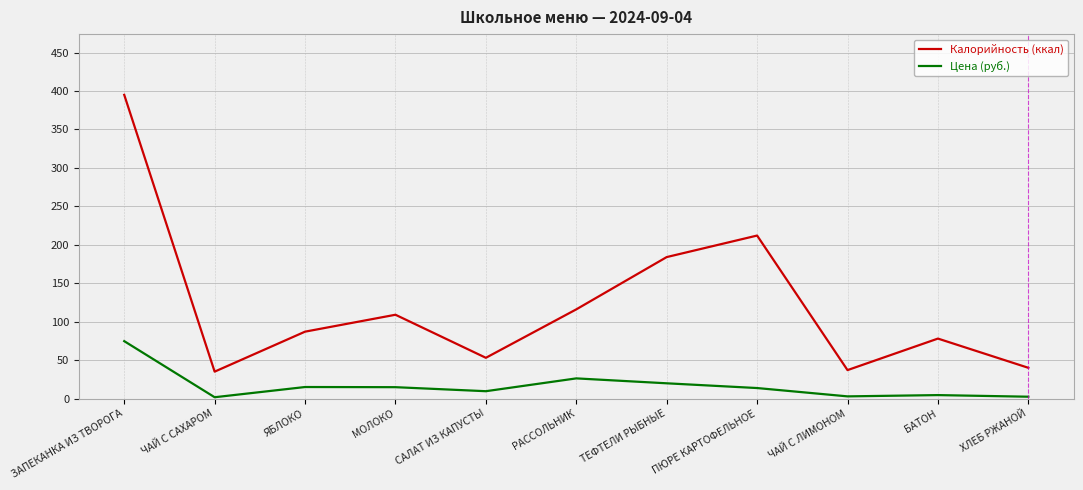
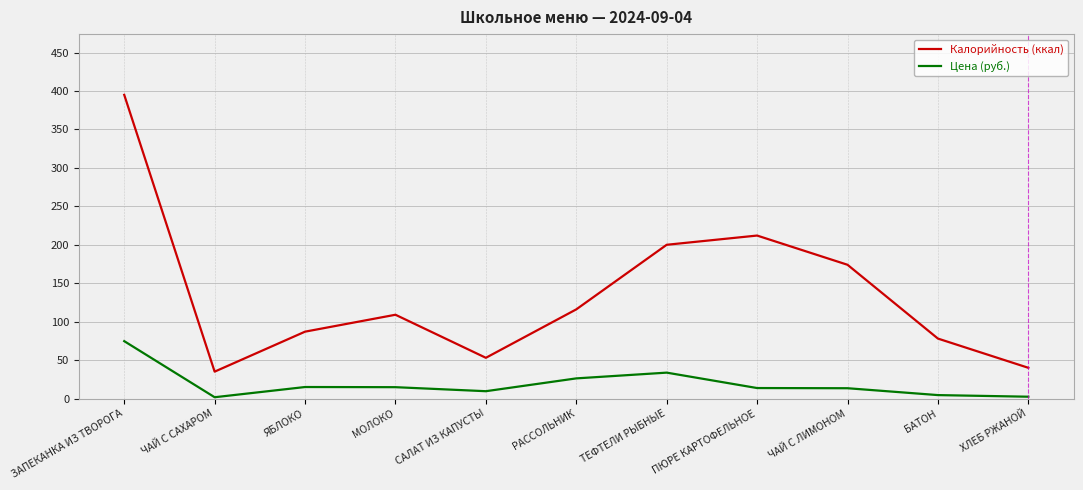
Калорийность (ккал), ТЕФТЕЛИ РЫБНЫЕ: 180 -> 200
Цена (руб.), ТЕФТЕЛИ РЫБНЫЕ: 20 -> 30
Калорийность (ккал), ЧАЙ С ЛИМОНОМ: 40 -> 170
Цена (руб.), ЧАЙ С ЛИМОНОМ: 0 -> 10
